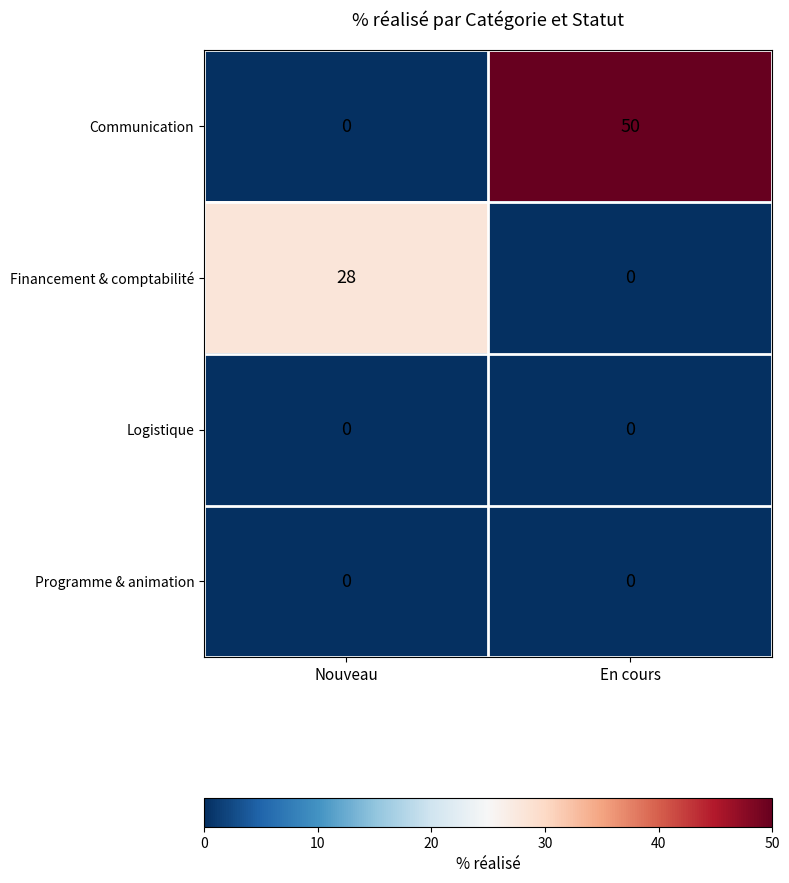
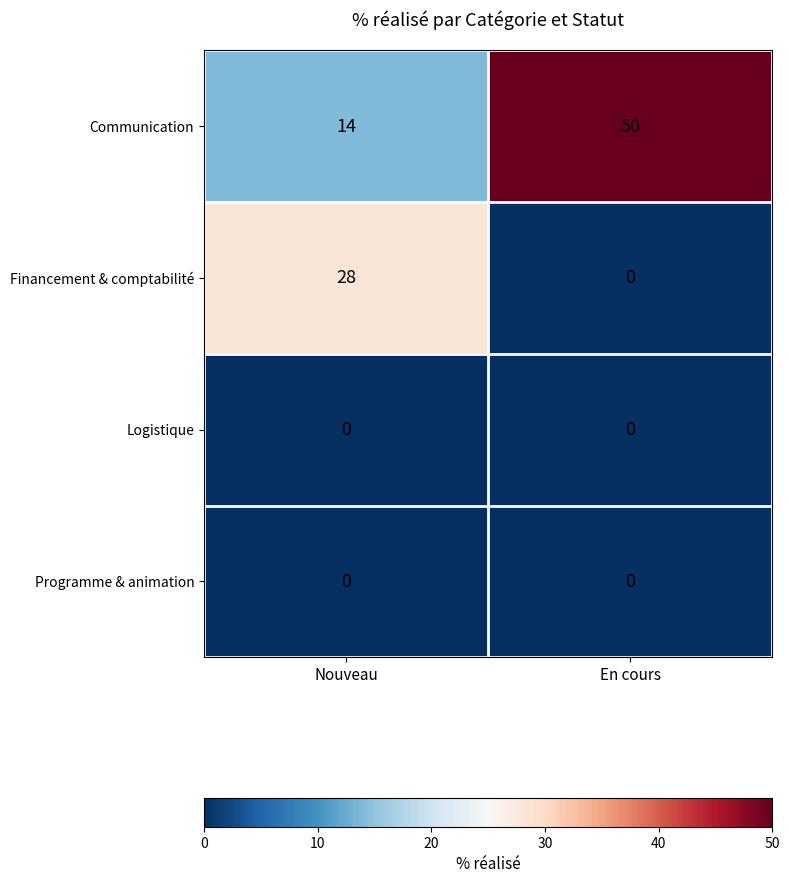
Communication, Nouveau: 0 -> 14
